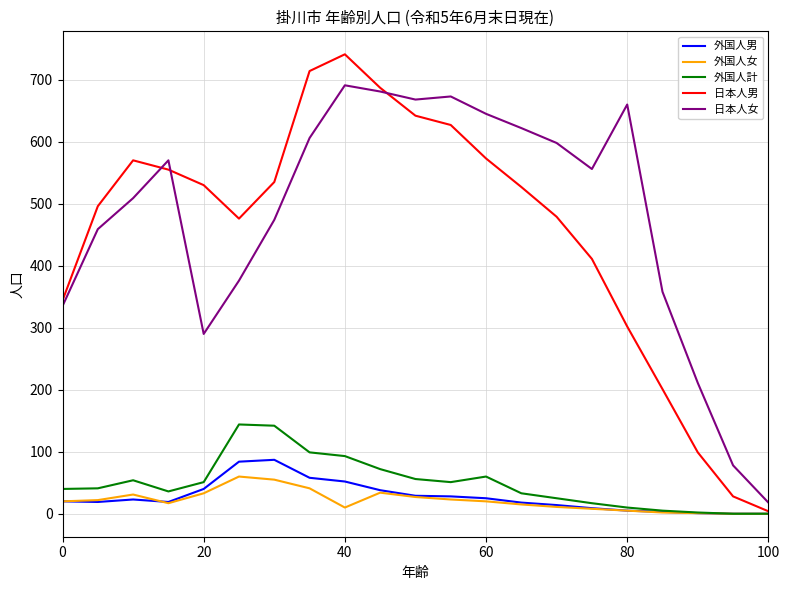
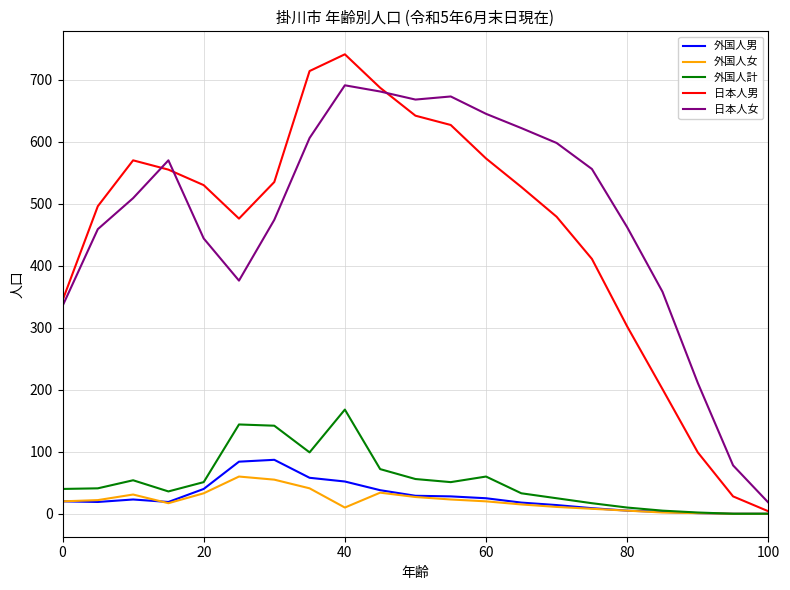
日本人女, 20: 290 -> 440
外国人計, 40: 90 -> 170
日本人女, 80: 660 -> 460
